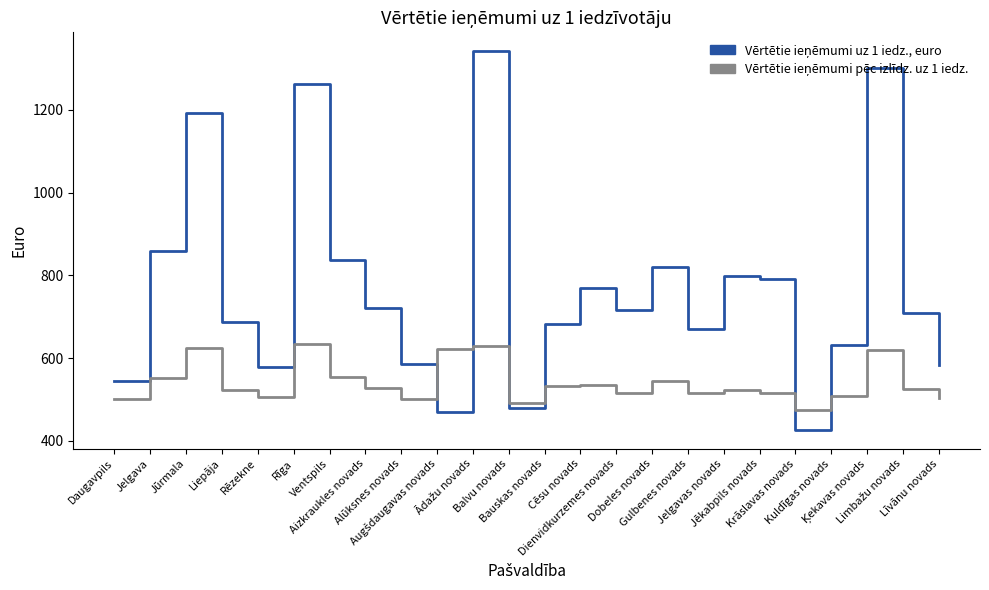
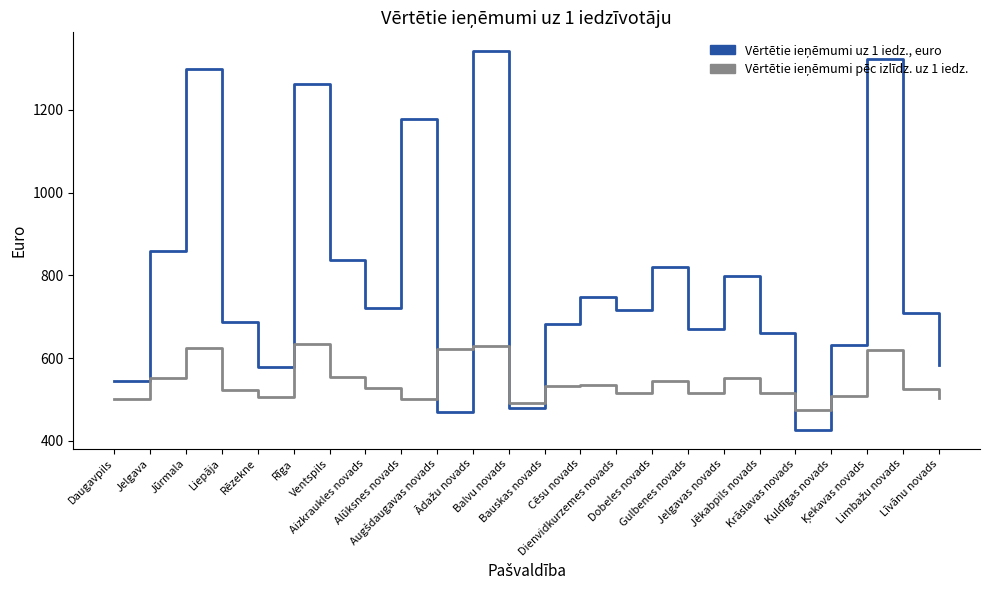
Vērtētie ieņēmumi uz 1 iedz., euro, Jūrmala: 1190 -> 1300
Vērtētie ieņēmumi uz 1 iedz., euro, Alūksnes novads: 590 -> 1180
Vērtētie ieņēmumi uz 1 iedz., euro, Cēsu novads: 770 -> 750
Vērtētie ieņēmumi pēc izlīdz. uz 1 iedz., Jelgavas novads: 520 -> 550
Vērtētie ieņēmumi uz 1 iedz., euro, Jēkabpils novads: 790 -> 660
Vērtētie ieņēmumi uz 1 iedz., euro, Ķekavas novads: 1300 -> 1320
